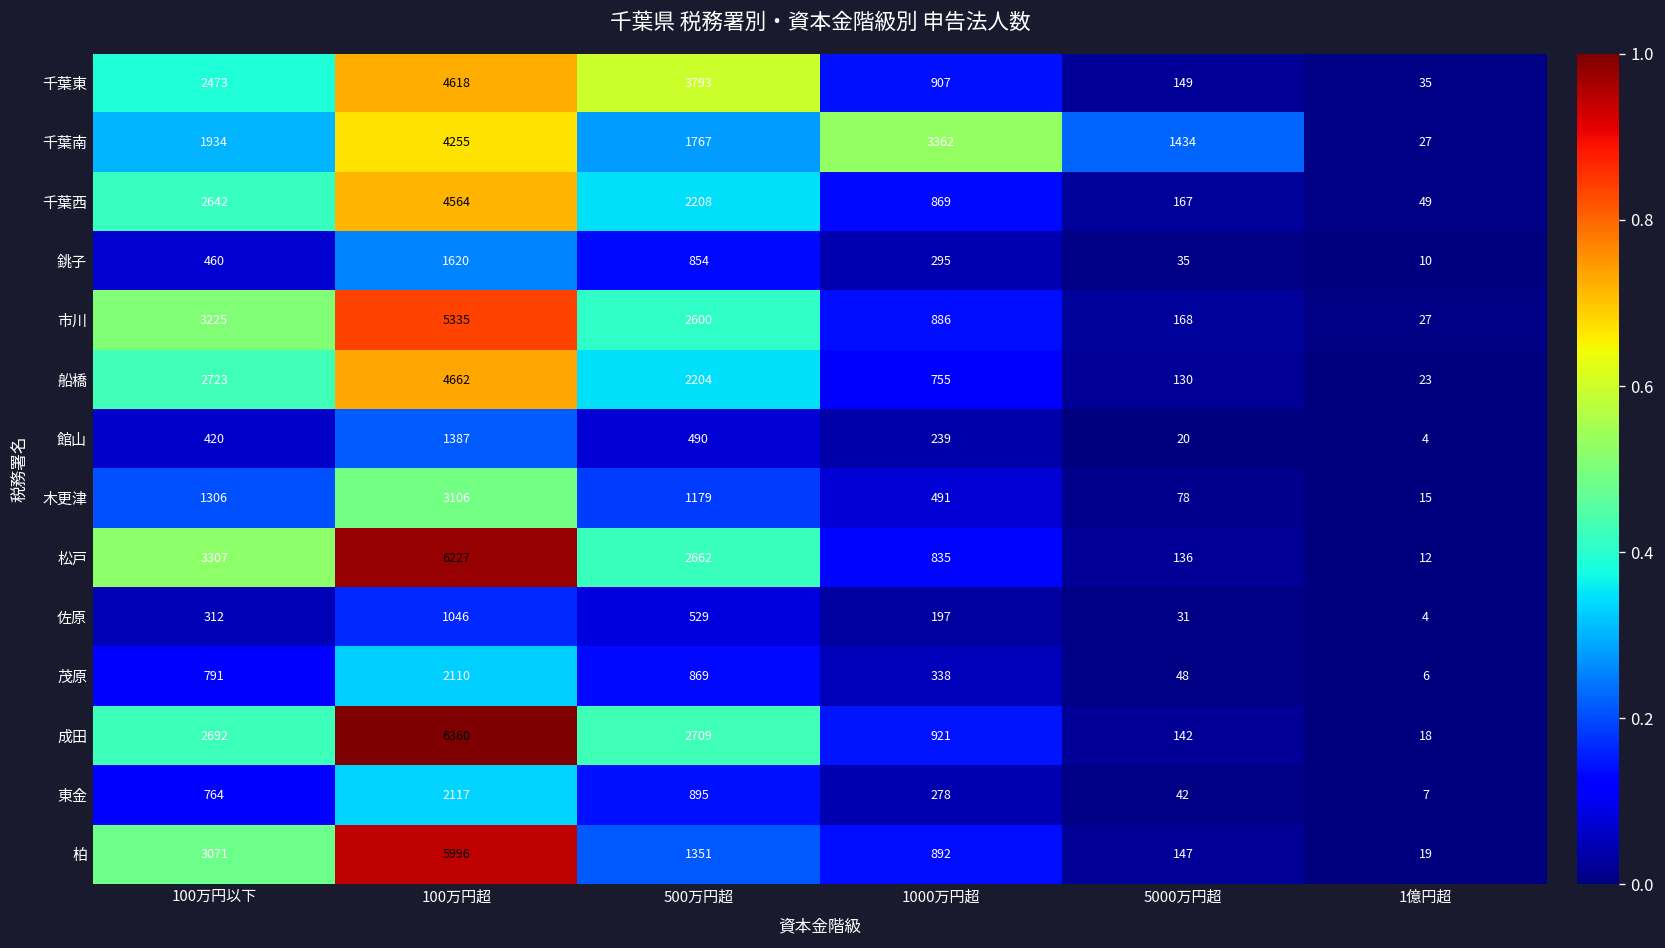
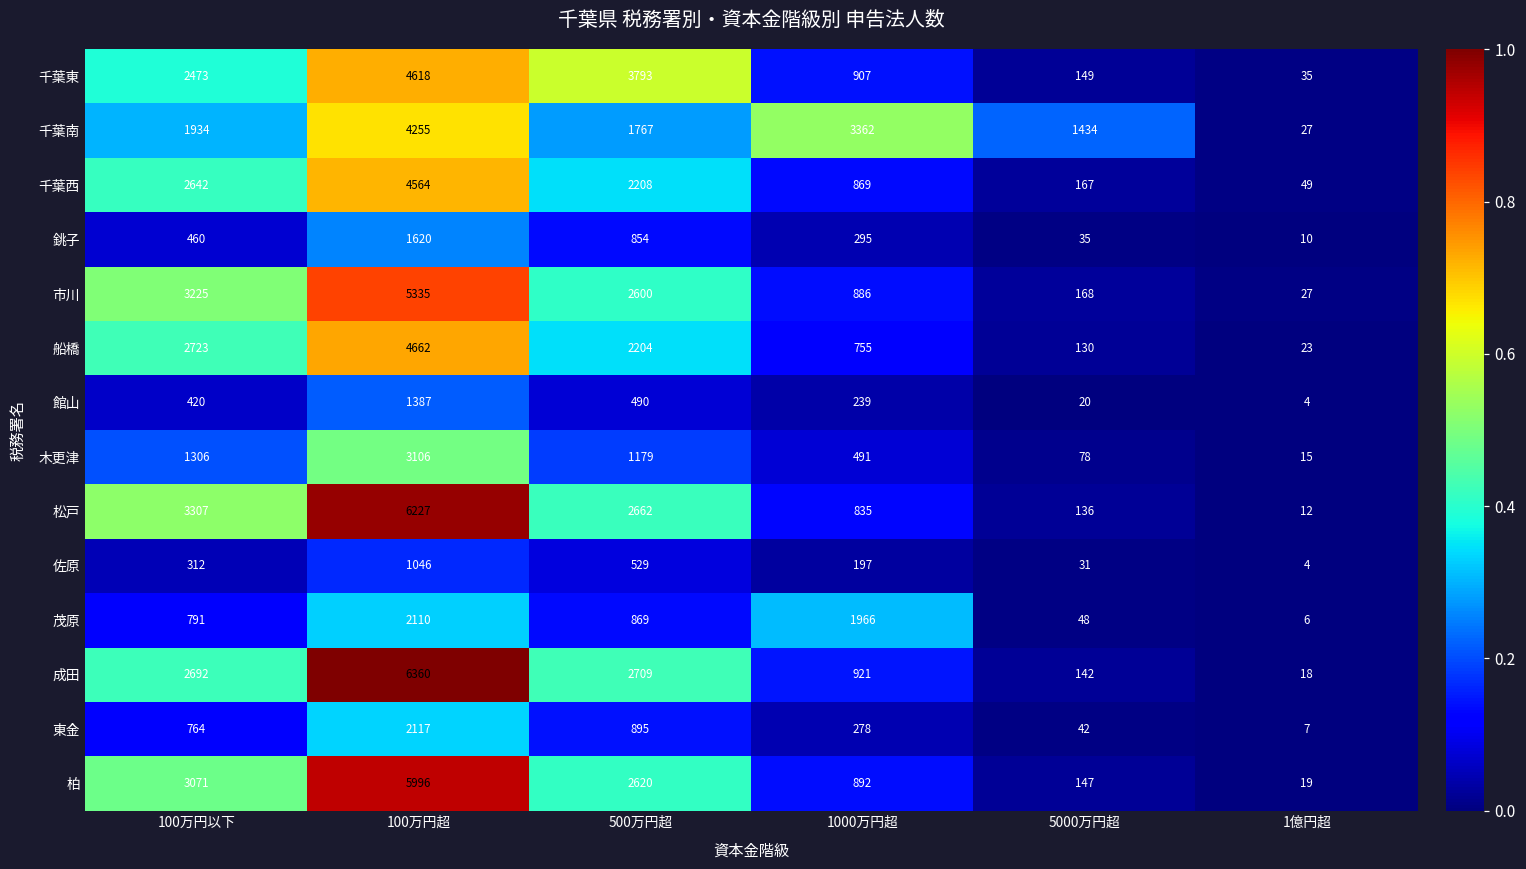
茂原, 1000万円超: 338 -> 1966
柏, 500万円超: 1351 -> 2620
